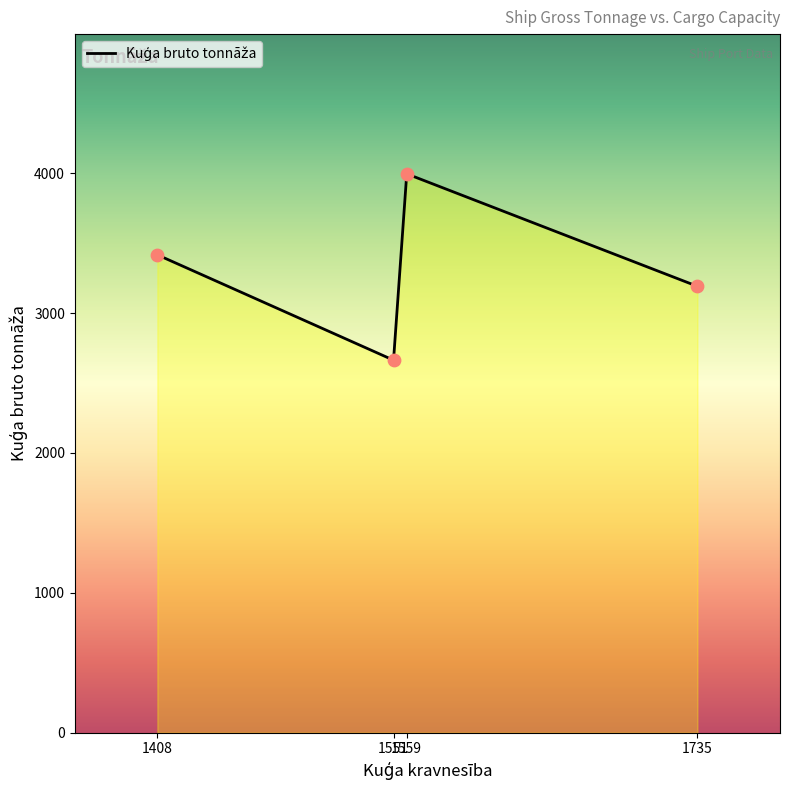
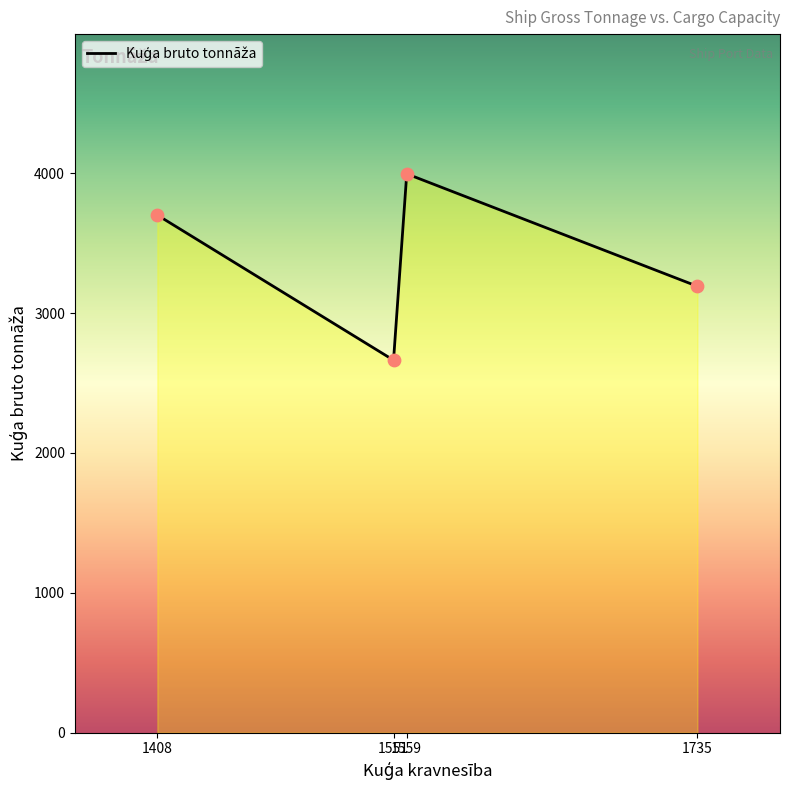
1408: 3420 -> 3700
